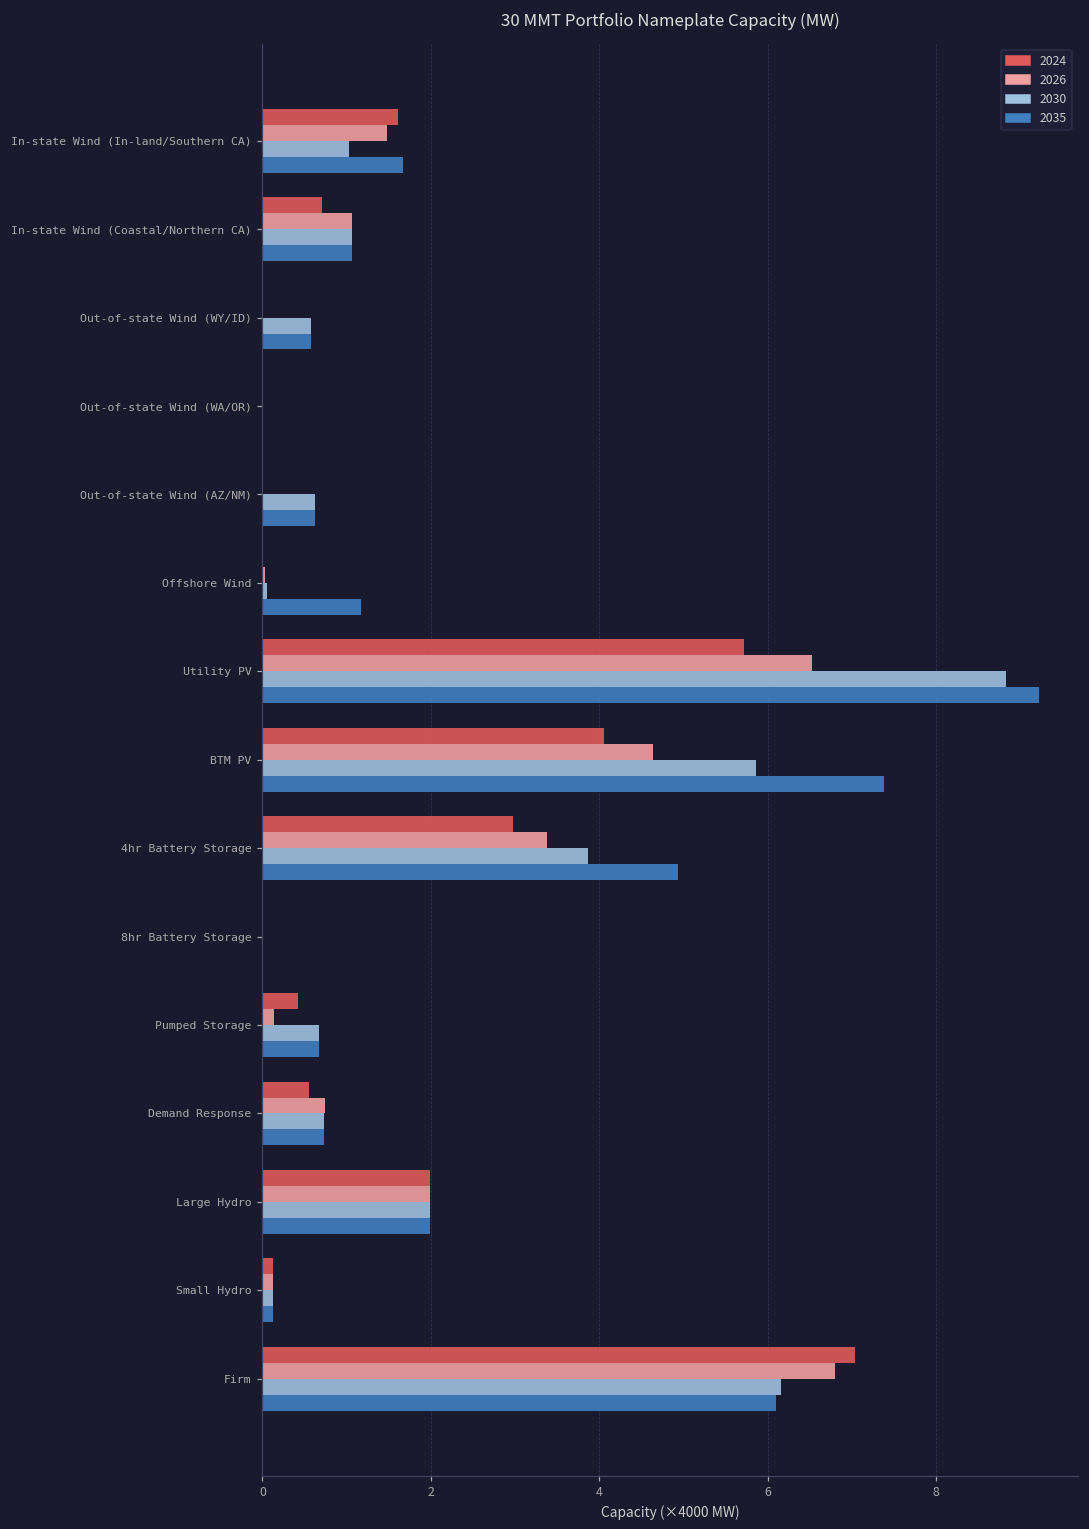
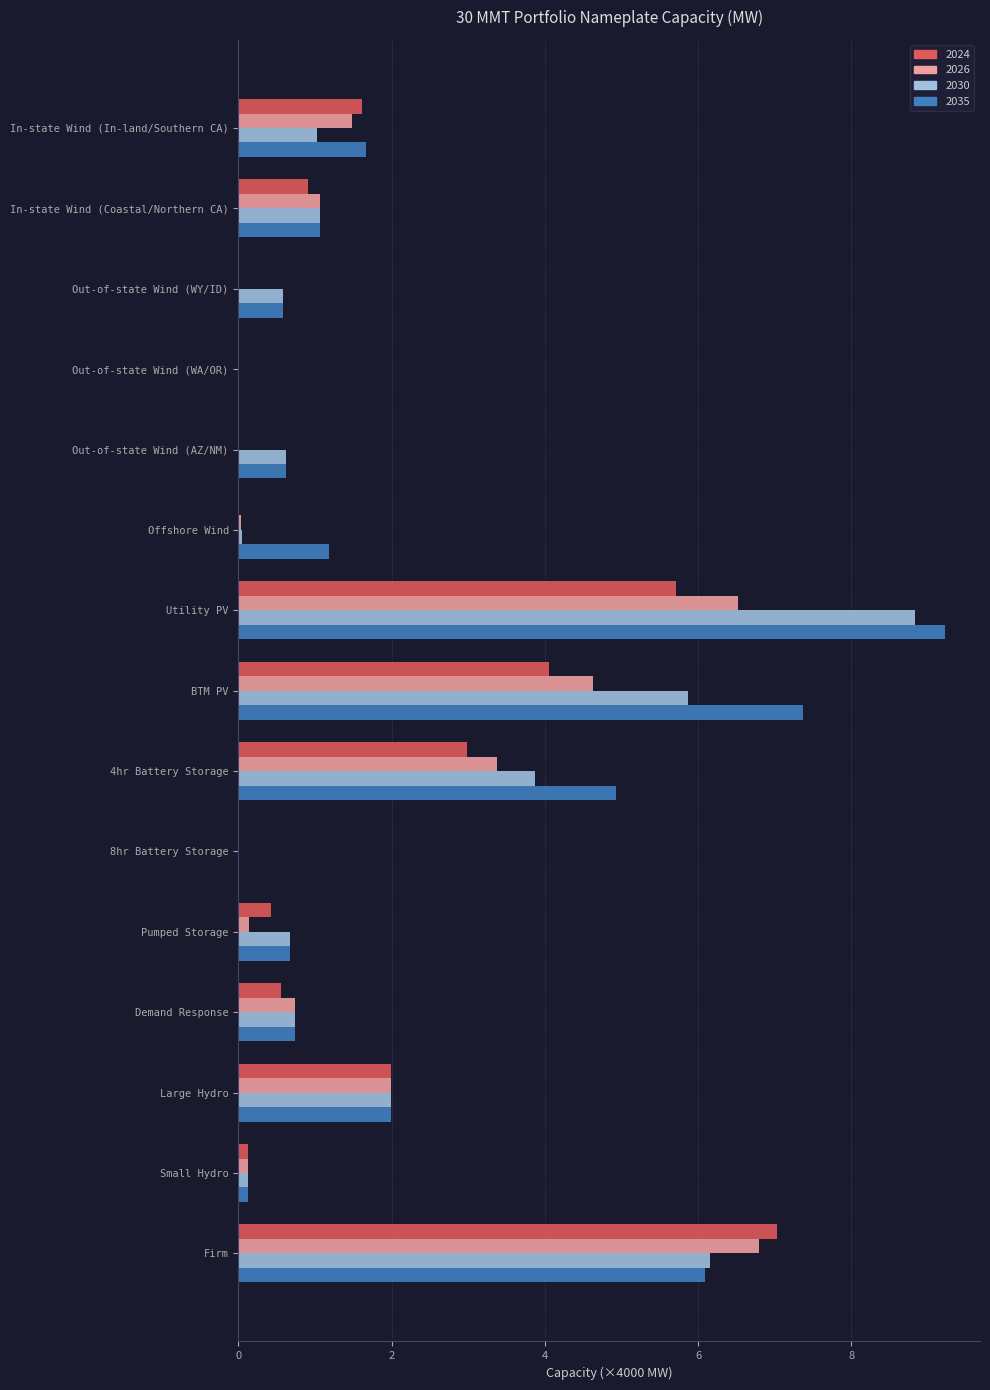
2024, In-state Wind (Coastal/Northern CA): 0.7 -> 0.9
